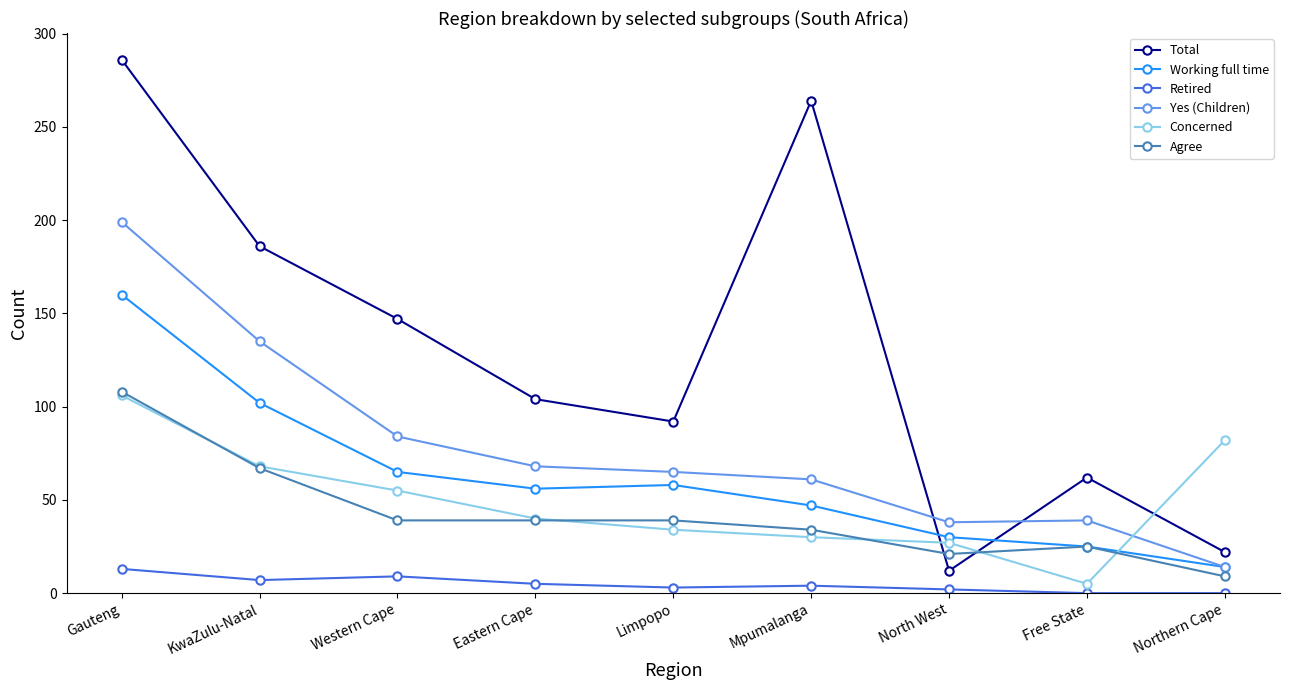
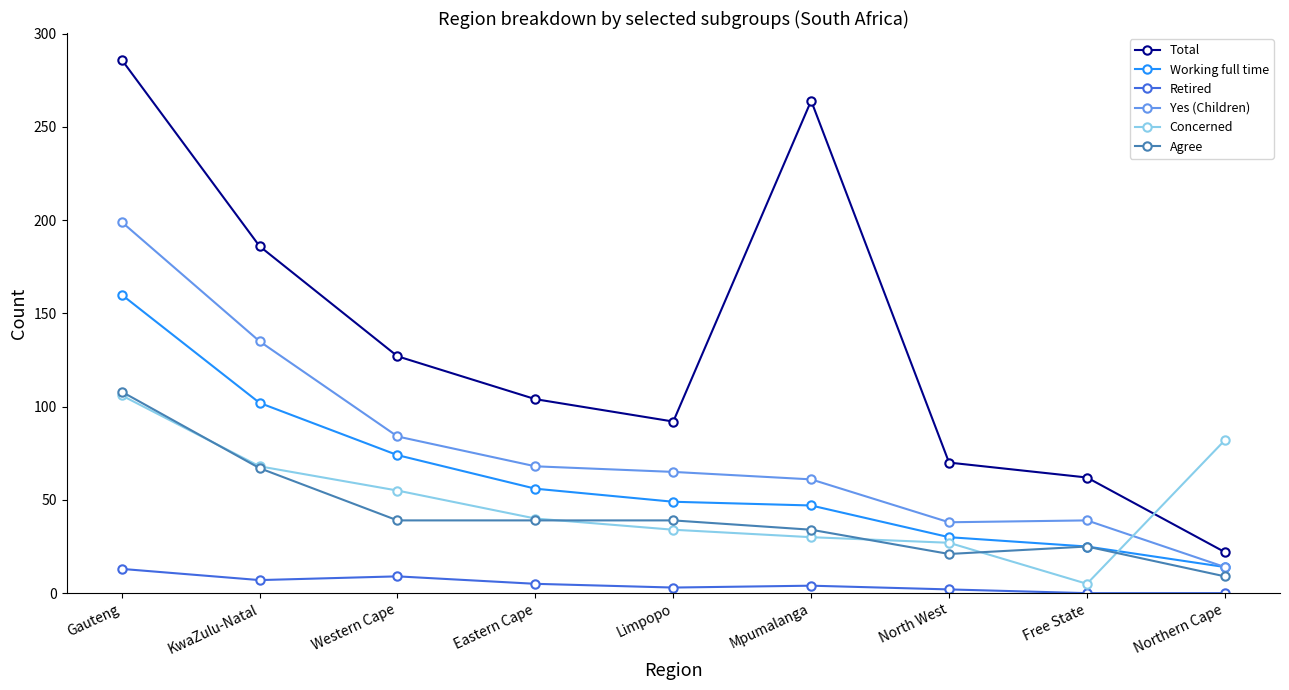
Total, Western Cape: 147 -> 127
Working full time, Western Cape: 65 -> 74
Working full time, Limpopo: 58 -> 49
Total, North West: 12 -> 70
